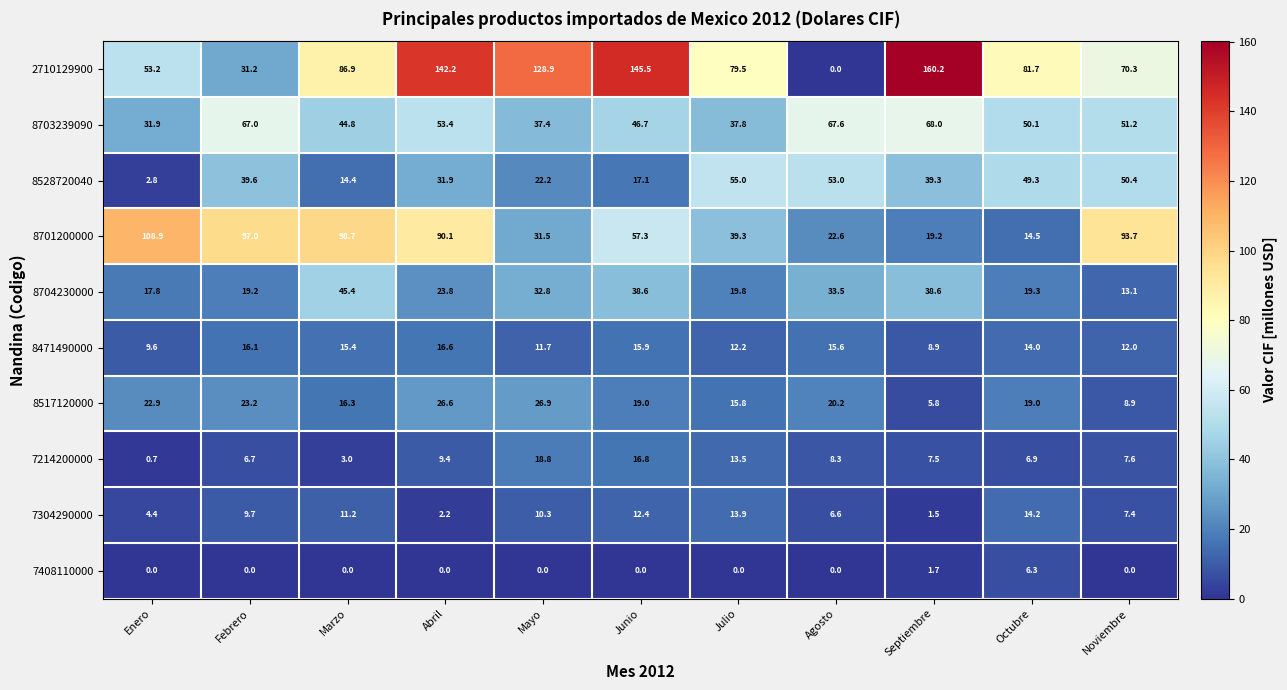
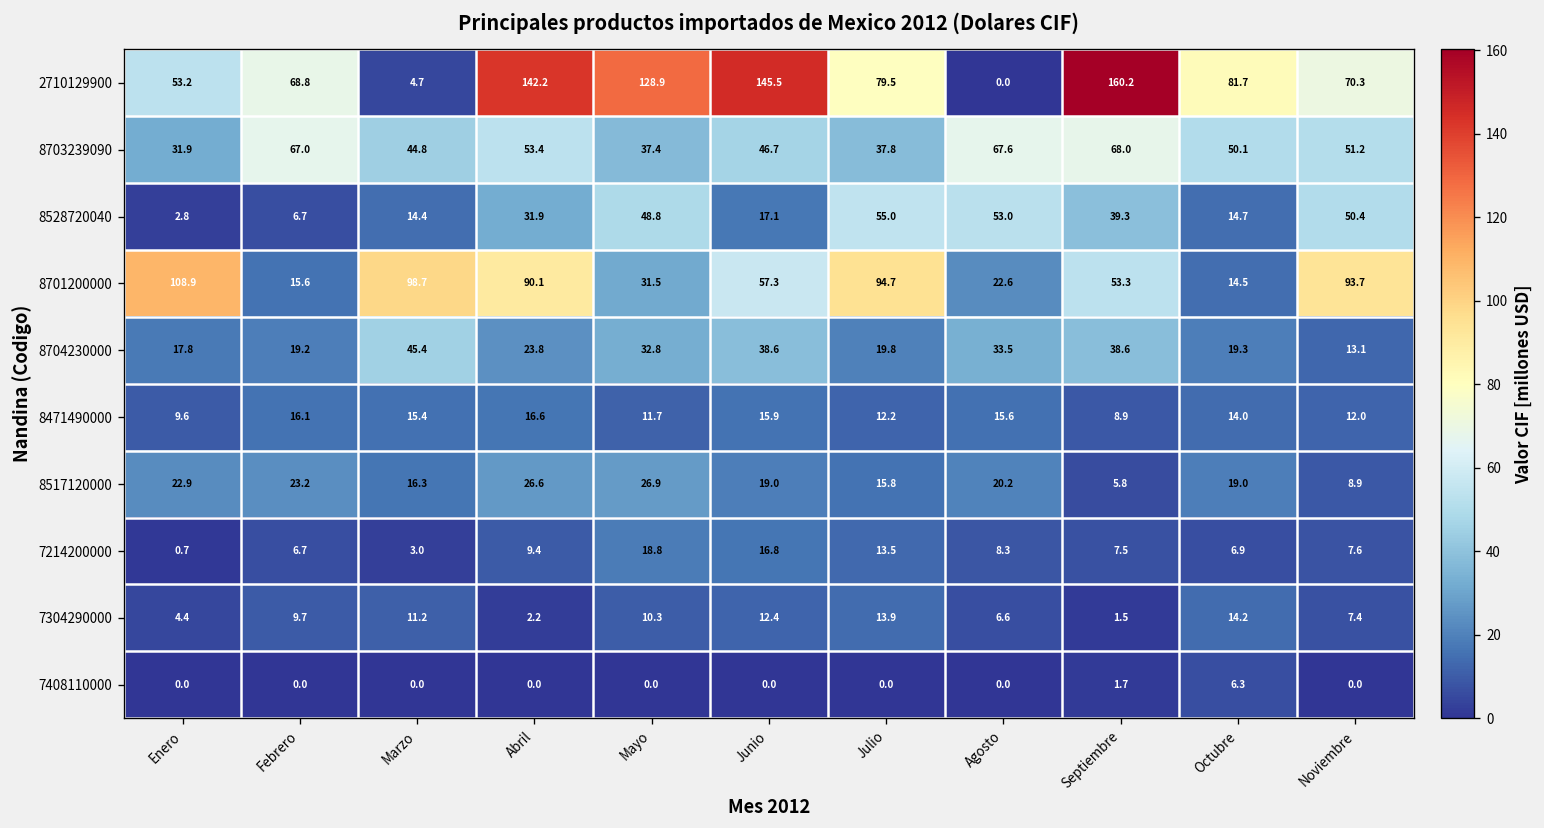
2710129900, Febrero: 31.2 -> 68.8
2710129900, Marzo: 86.9 -> 4.7
8528720040, Febrero: 39.6 -> 6.7
8528720040, Mayo: 22.2 -> 48.8
8528720040, Octubre: 49.3 -> 14.7
8701200000, Febrero: 97.0 -> 15.6
8701200000, Julio: 39.3 -> 94.7
8701200000, Septiembre: 19.2 -> 53.3
